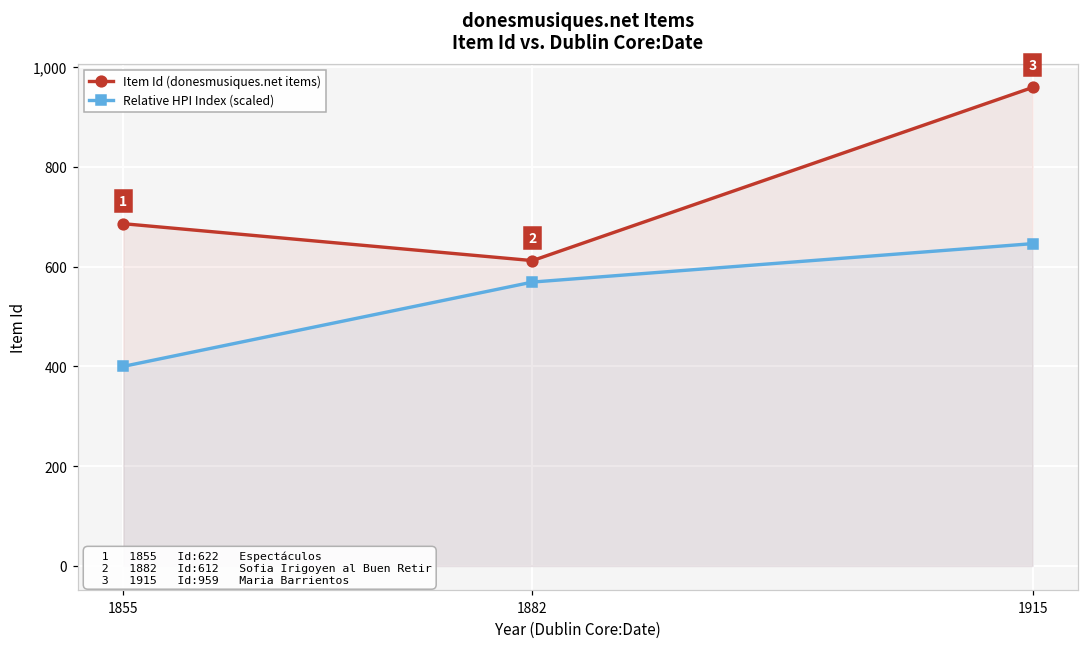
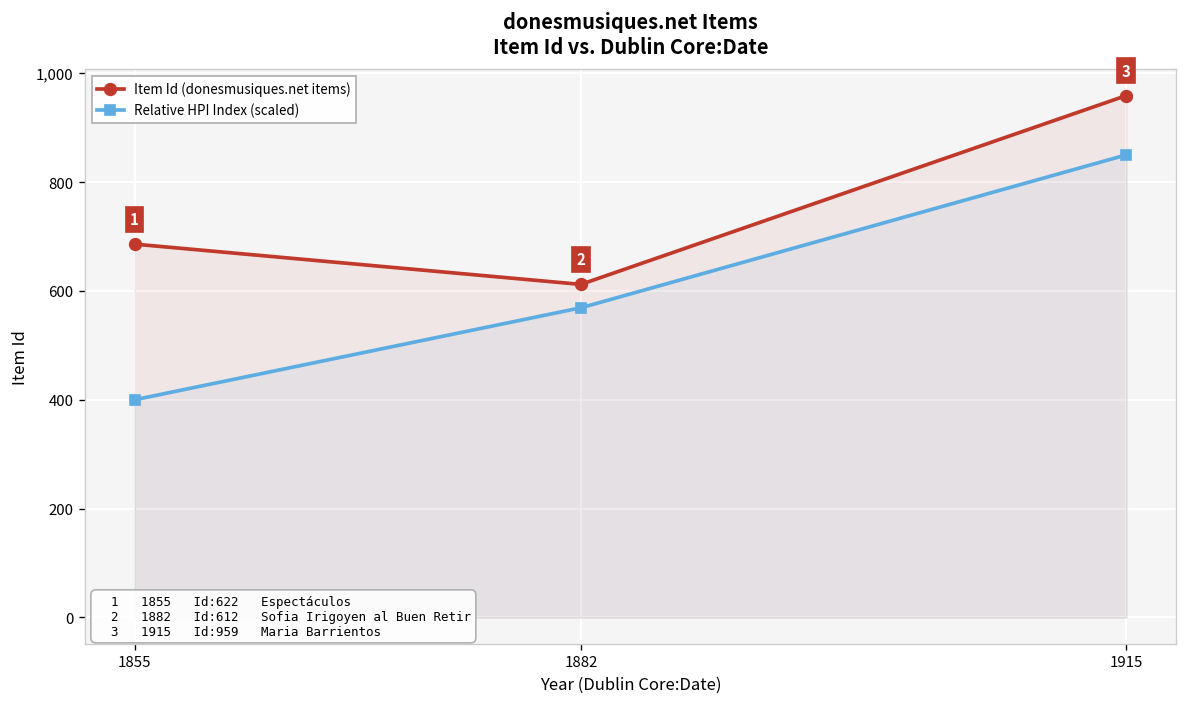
Relative HPI Index (scaled), 1915: 650 -> 850
